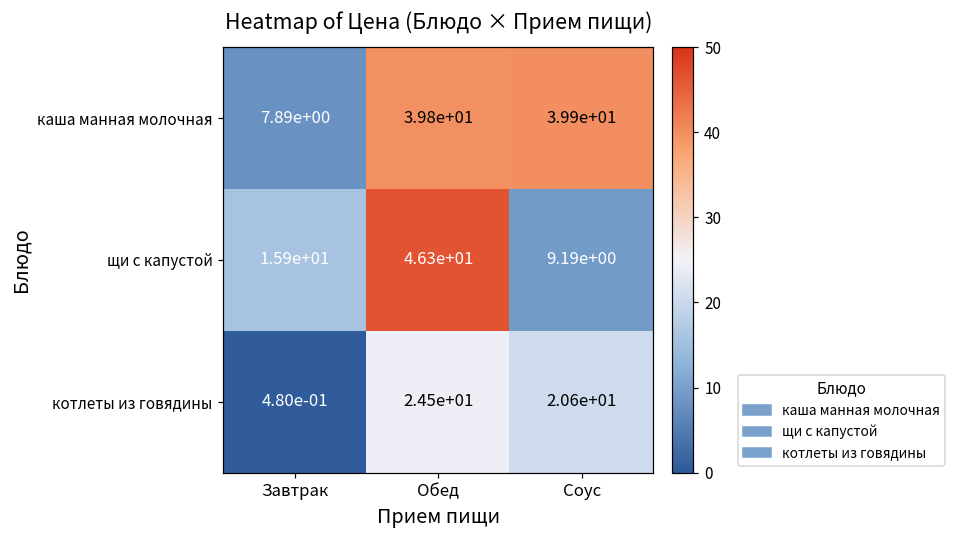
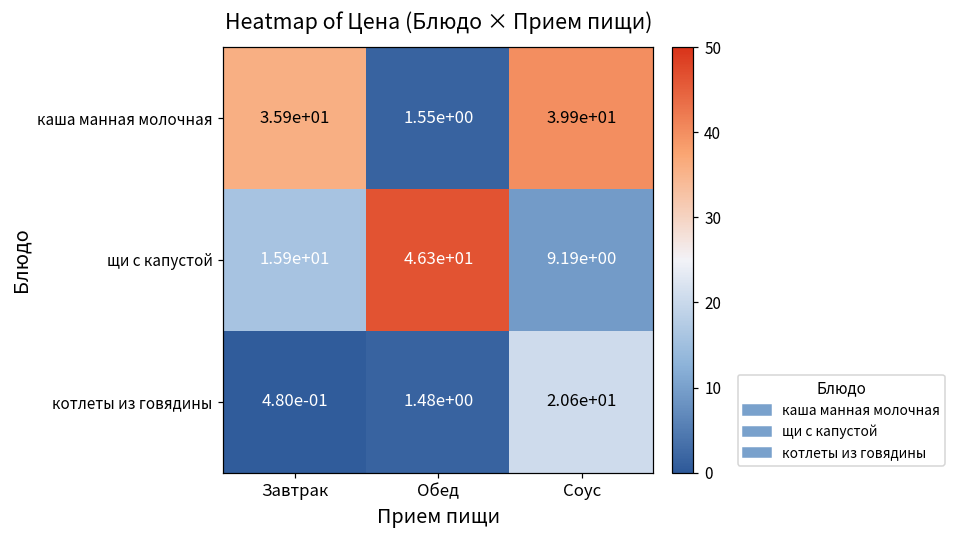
каша манная молочная, Завтрак: 7.89e+00 -> 3.59e+01
каша манная молочная, Обед: 3.98e+01 -> 1.55e+00
котлеты из говядины, Обед: 2.45e+01 -> 1.48e+00
